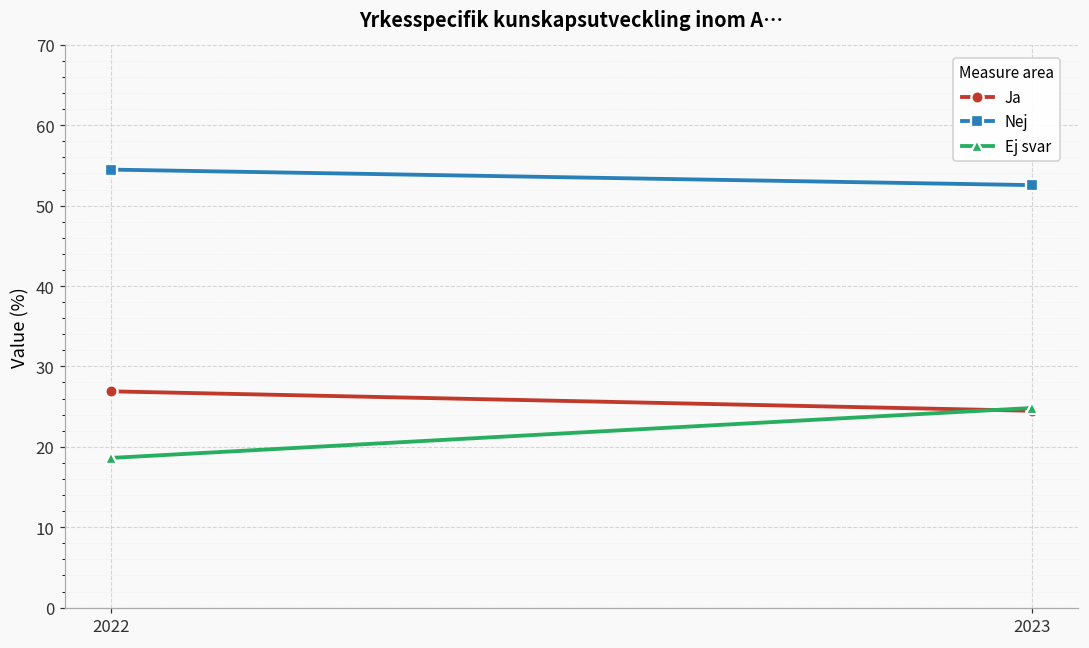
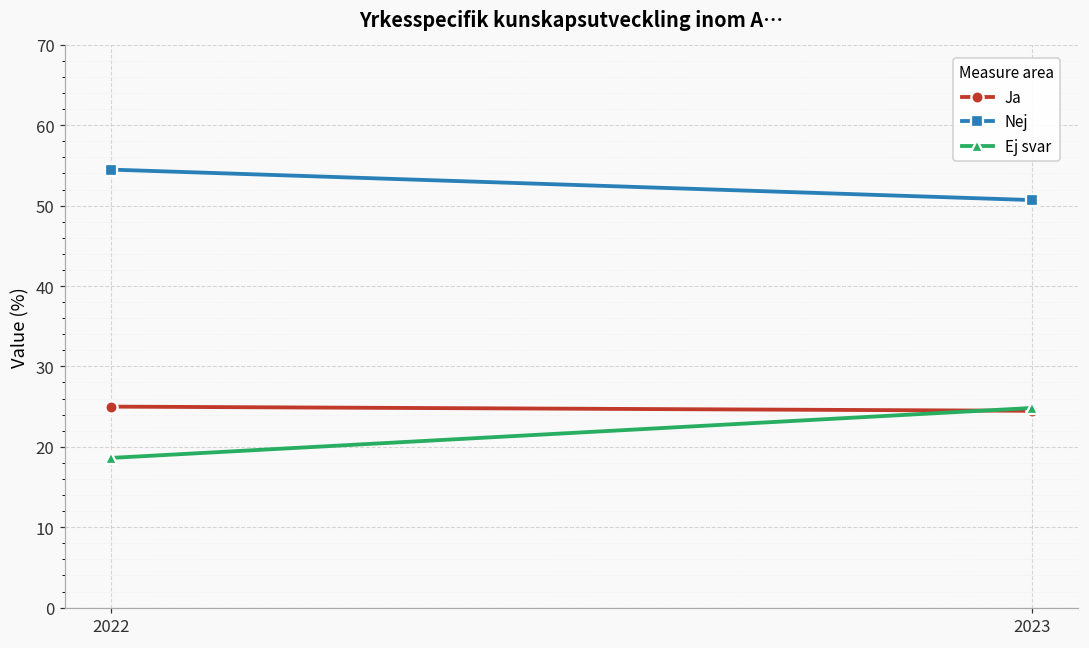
Ja, 2022: 27 -> 25
Nej, 2023: 53 -> 51
